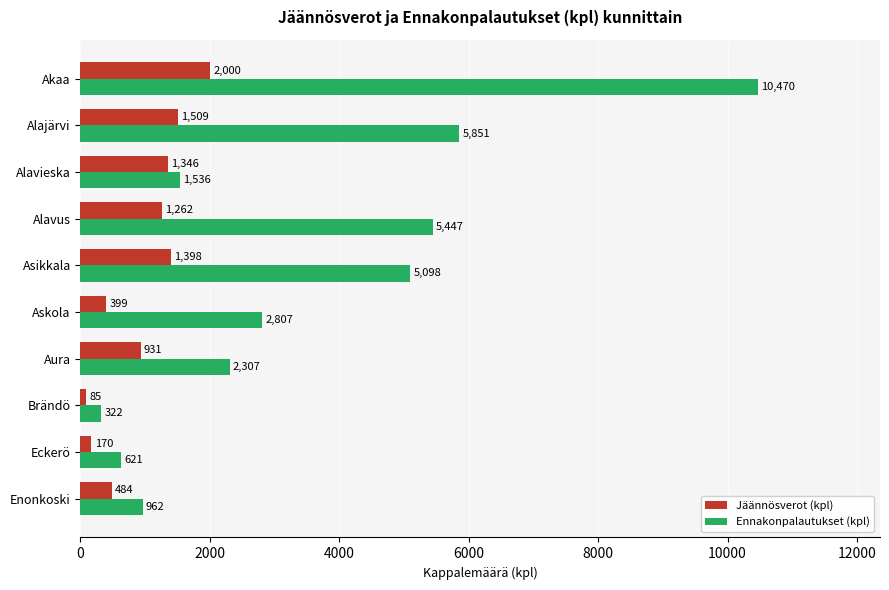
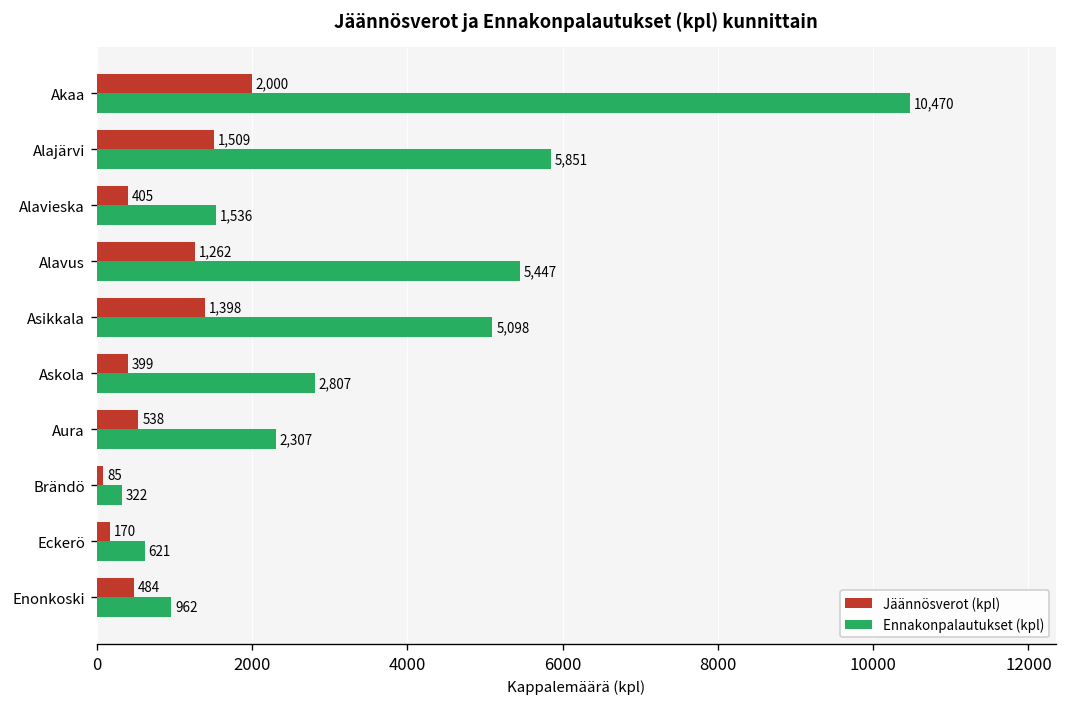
Jäännösverot (kpl), Alavieska: 1,346 -> 405
Jäännösverot (kpl), Aura: 931 -> 538
